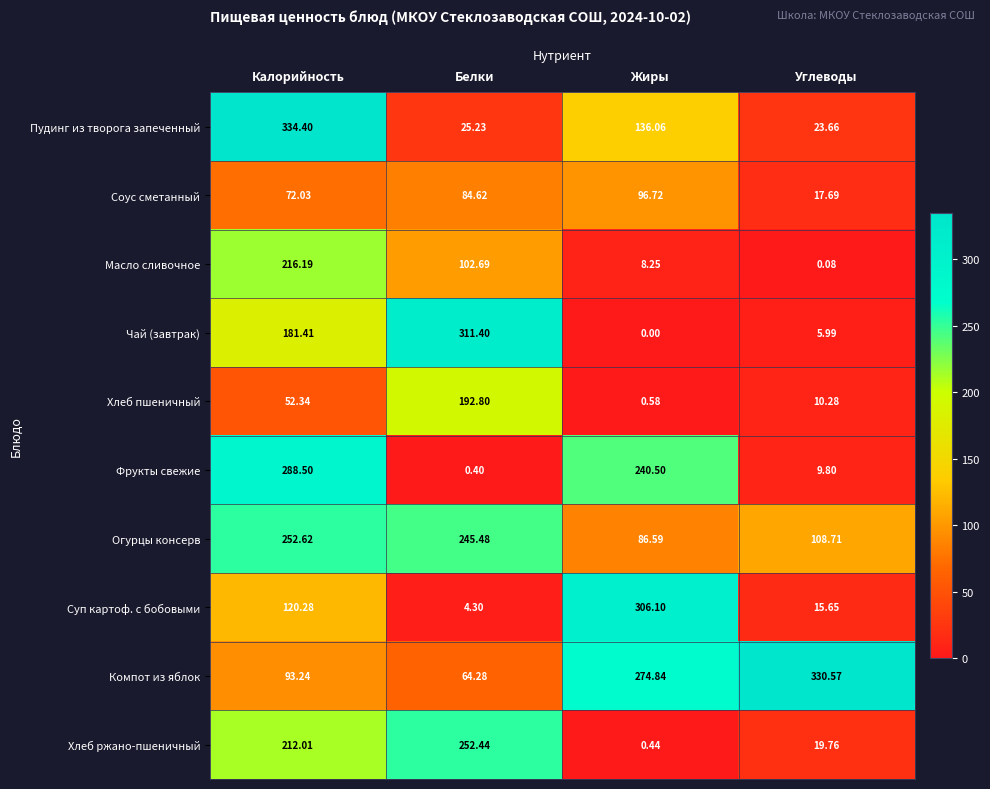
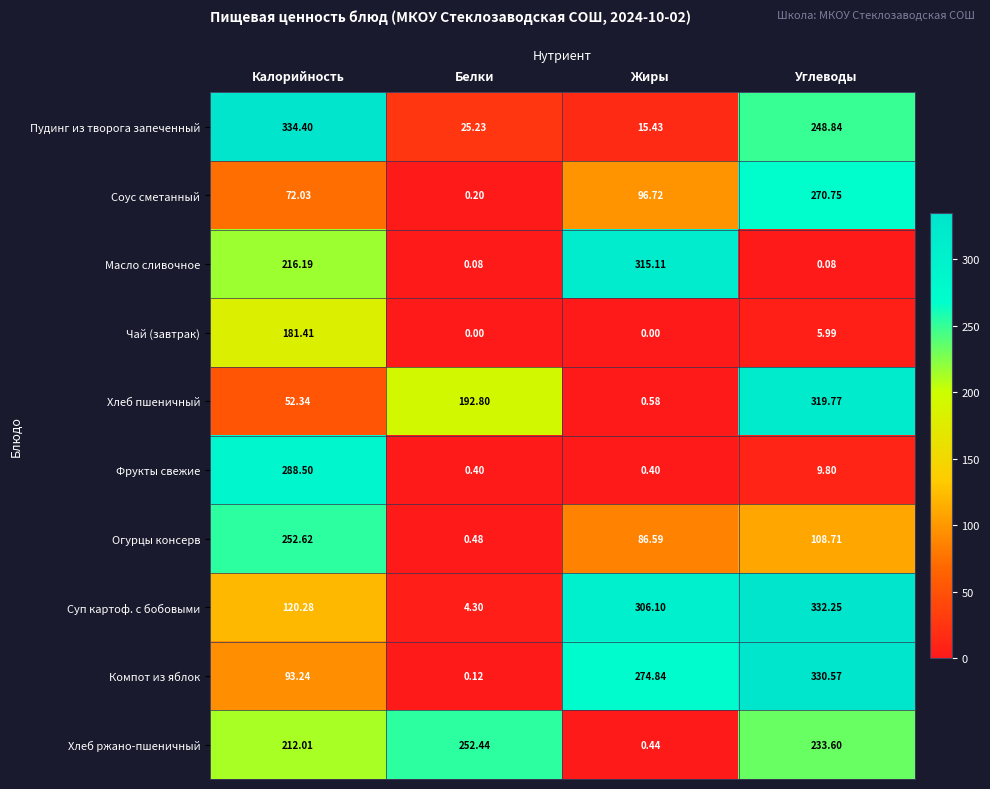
Пудинг из творога запеченный, Жиры: 136.06 -> 15.43
Пудинг из творога запеченный, Углеводы: 23.66 -> 248.84
Соус сметанный, Белки: 84.62 -> 0.20
Соус сметанный, Углеводы: 17.69 -> 270.75
Масло сливочное, Белки: 102.69 -> 0.08
Масло сливочное, Жиры: 8.25 -> 315.11
Чай (завтрак), Белки: 311.40 -> 0.00
Хлеб пшеничный, Углеводы: 10.28 -> 319.77
Фрукты свежие, Жиры: 240.50 -> 0.40
Огурцы консерв, Белки: 245.48 -> 0.48
Суп картоф. с бобовыми, Углеводы: 15.65 -> 332.25
Компот из яблок, Белки: 64.28 -> 0.12
Хлеб ржано-пшеничный, Углеводы: 19.76 -> 233.60
